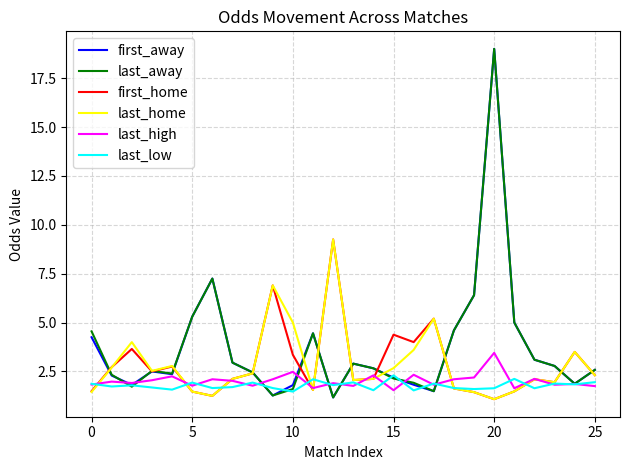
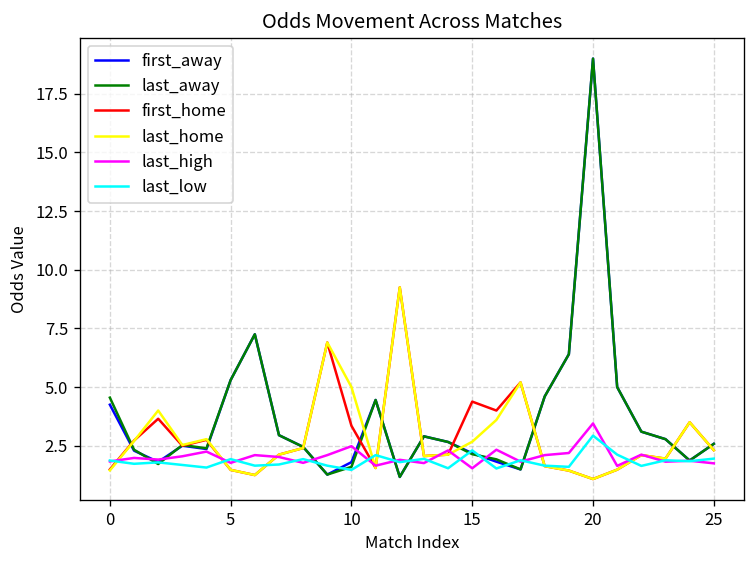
last_low, 20: 1.6 -> 2.9
